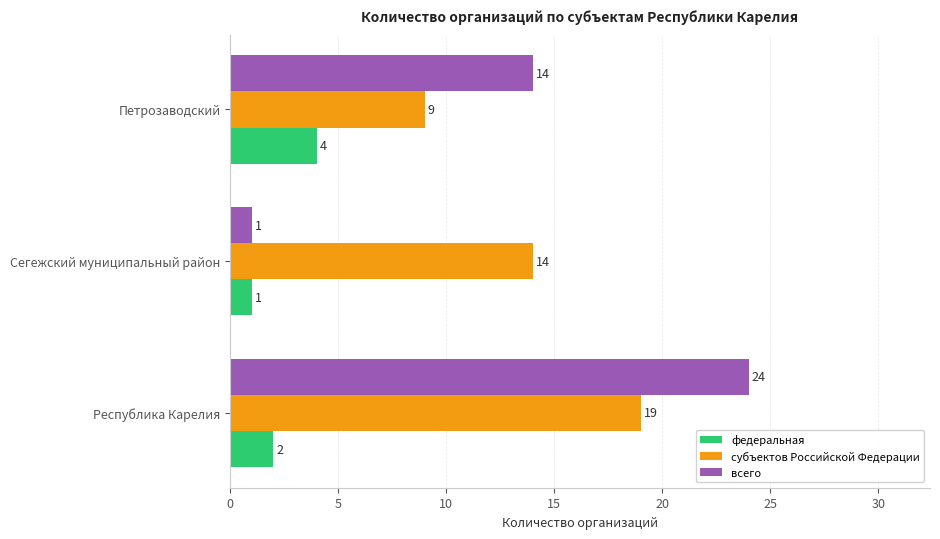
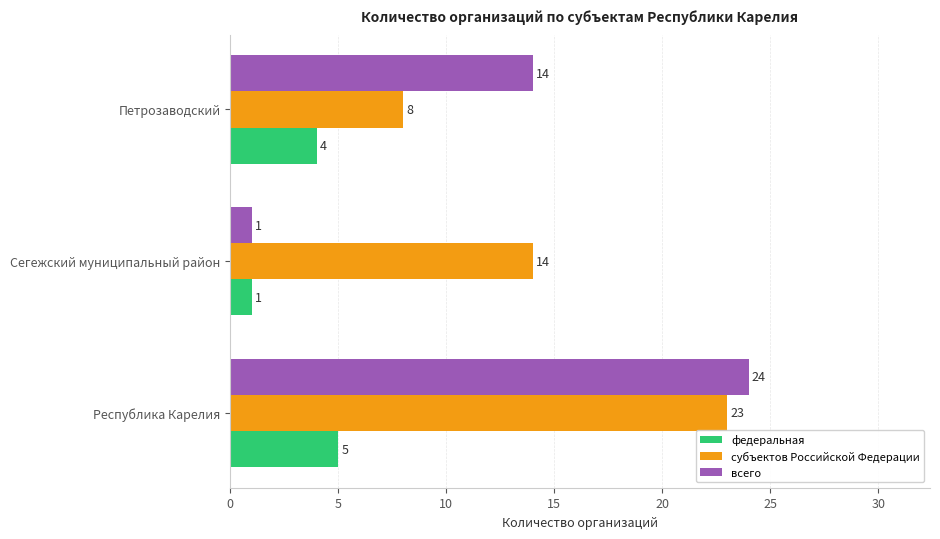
субъектов Российской Федерации, Петрозаводский: 9 -> 8
субъектов Российской Федерации, Республика Карелия: 19 -> 23
федеральная, Республика Карелия: 2 -> 5
